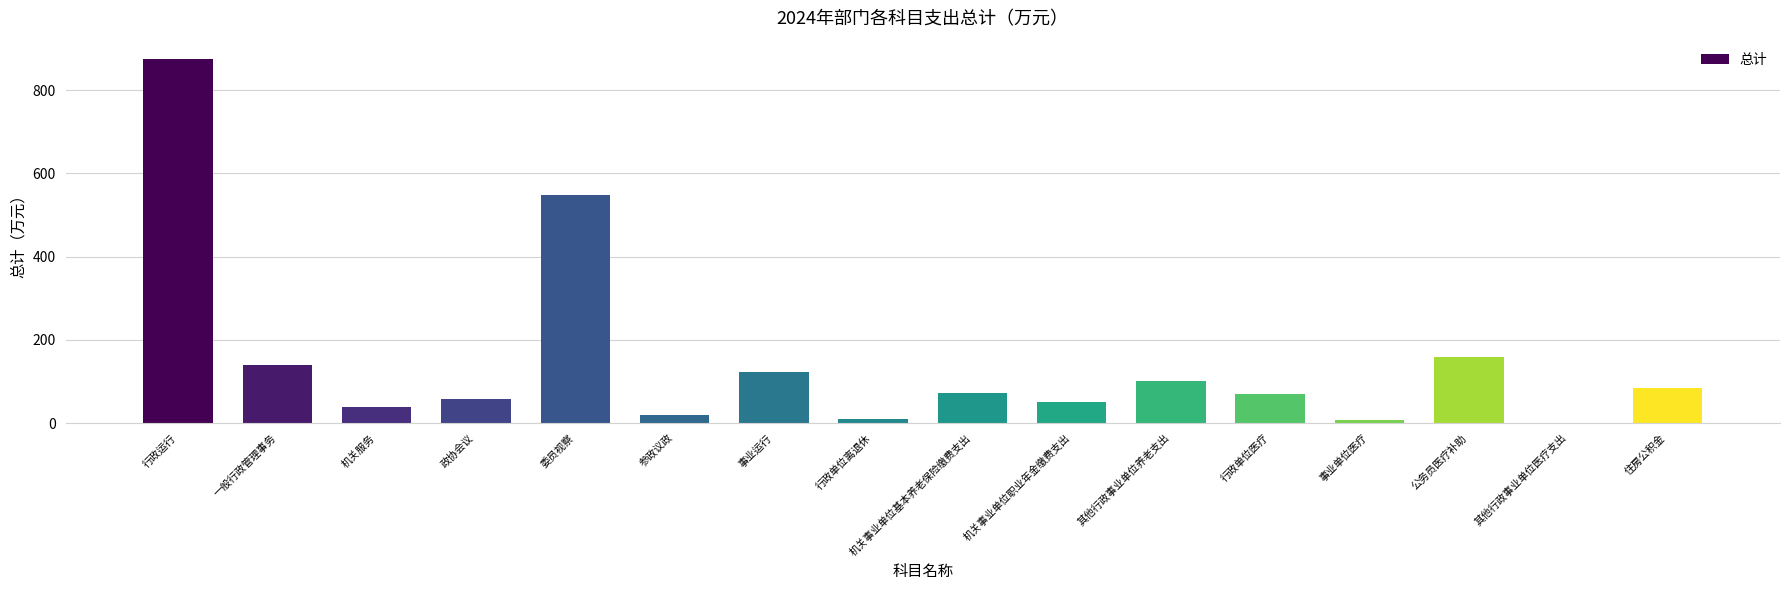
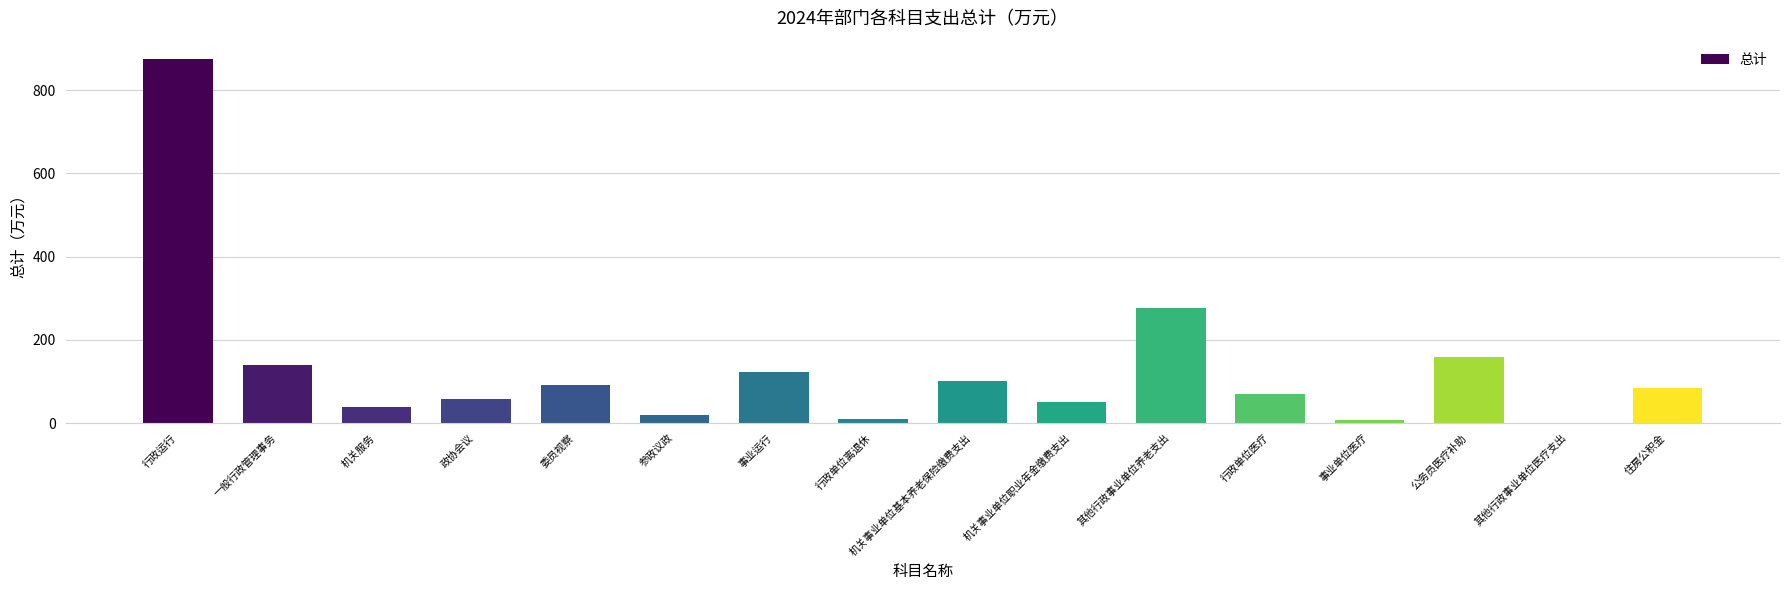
委员视察: 550 -> 90
机关事业单位基本养老保险缴费支出: 70 -> 100
其他行政事业单位养老支出: 100 -> 280
